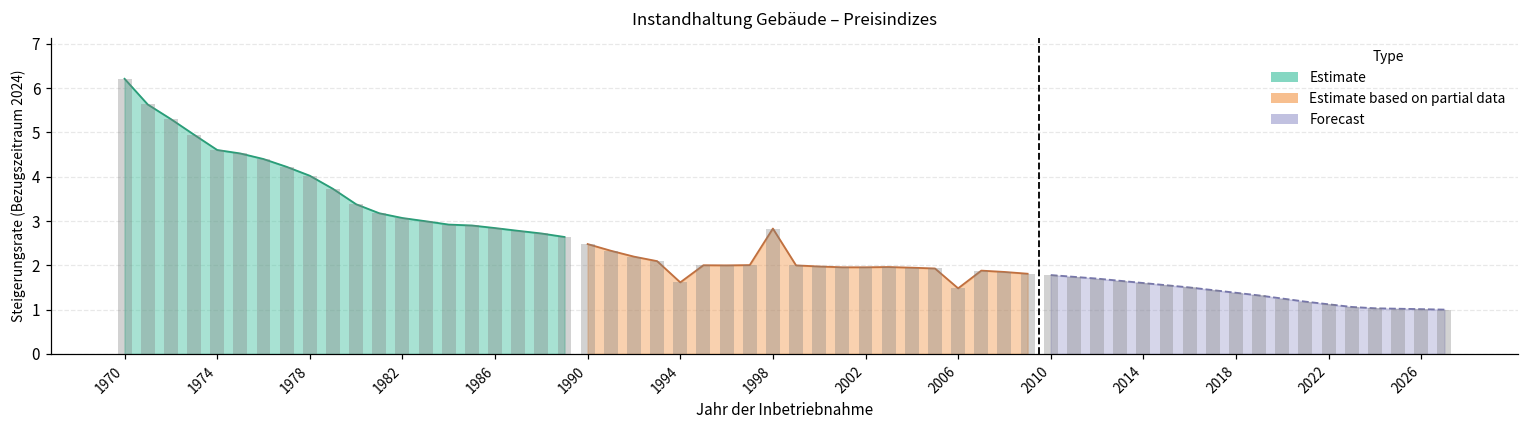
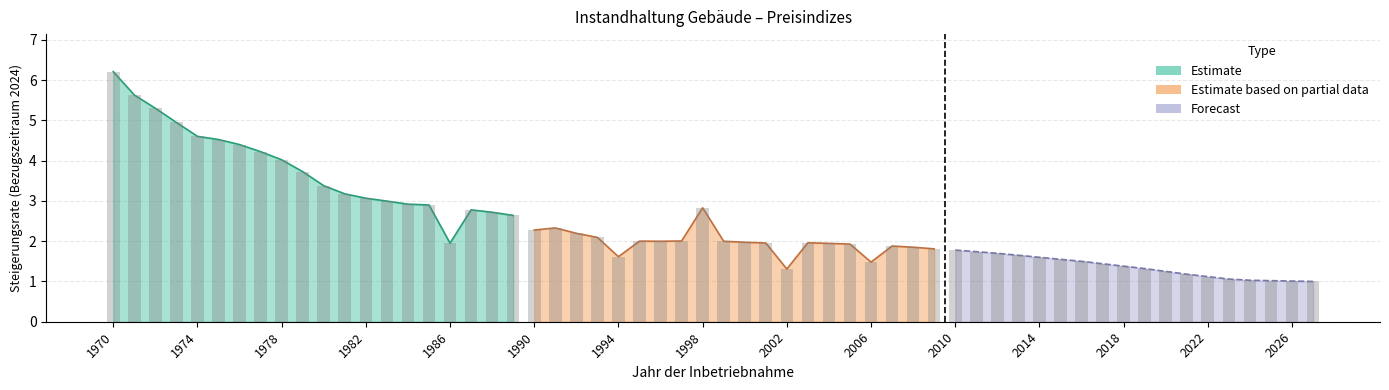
Estimate, 1986: 2.8 -> 2.0
Estimate based on partial data, 1990: 2.5 -> 2.3
Estimate based on partial data, 2002: 2.0 -> 1.3
